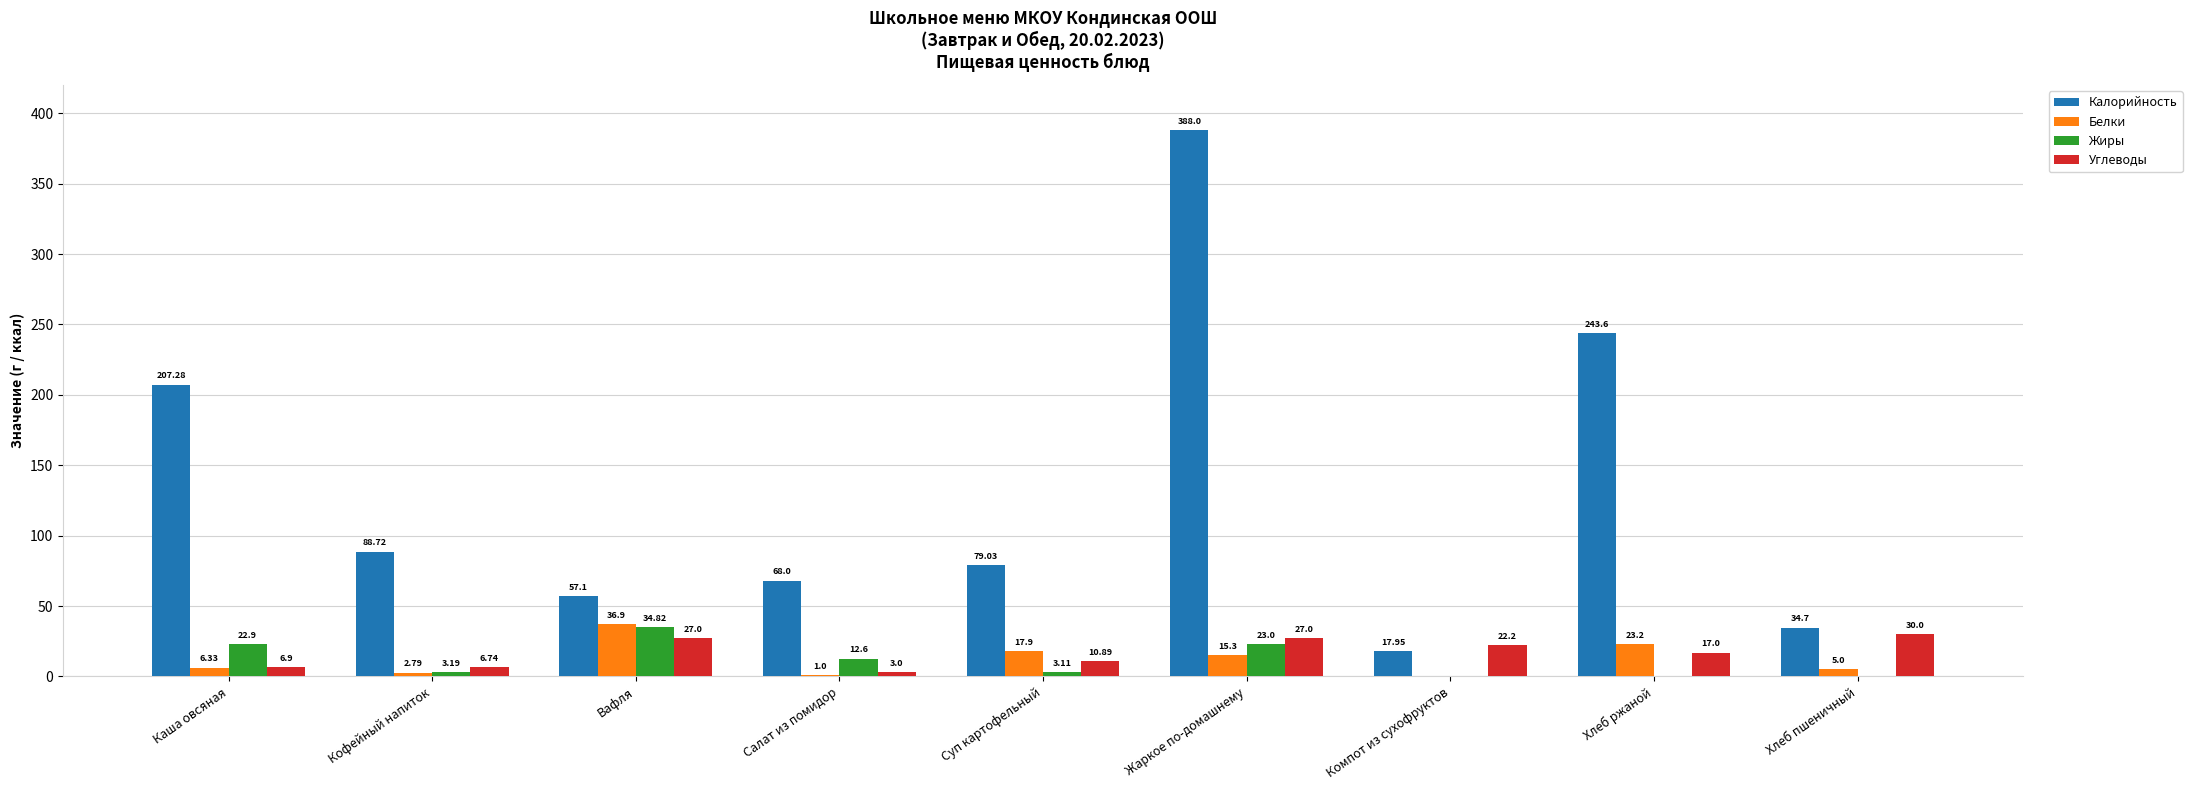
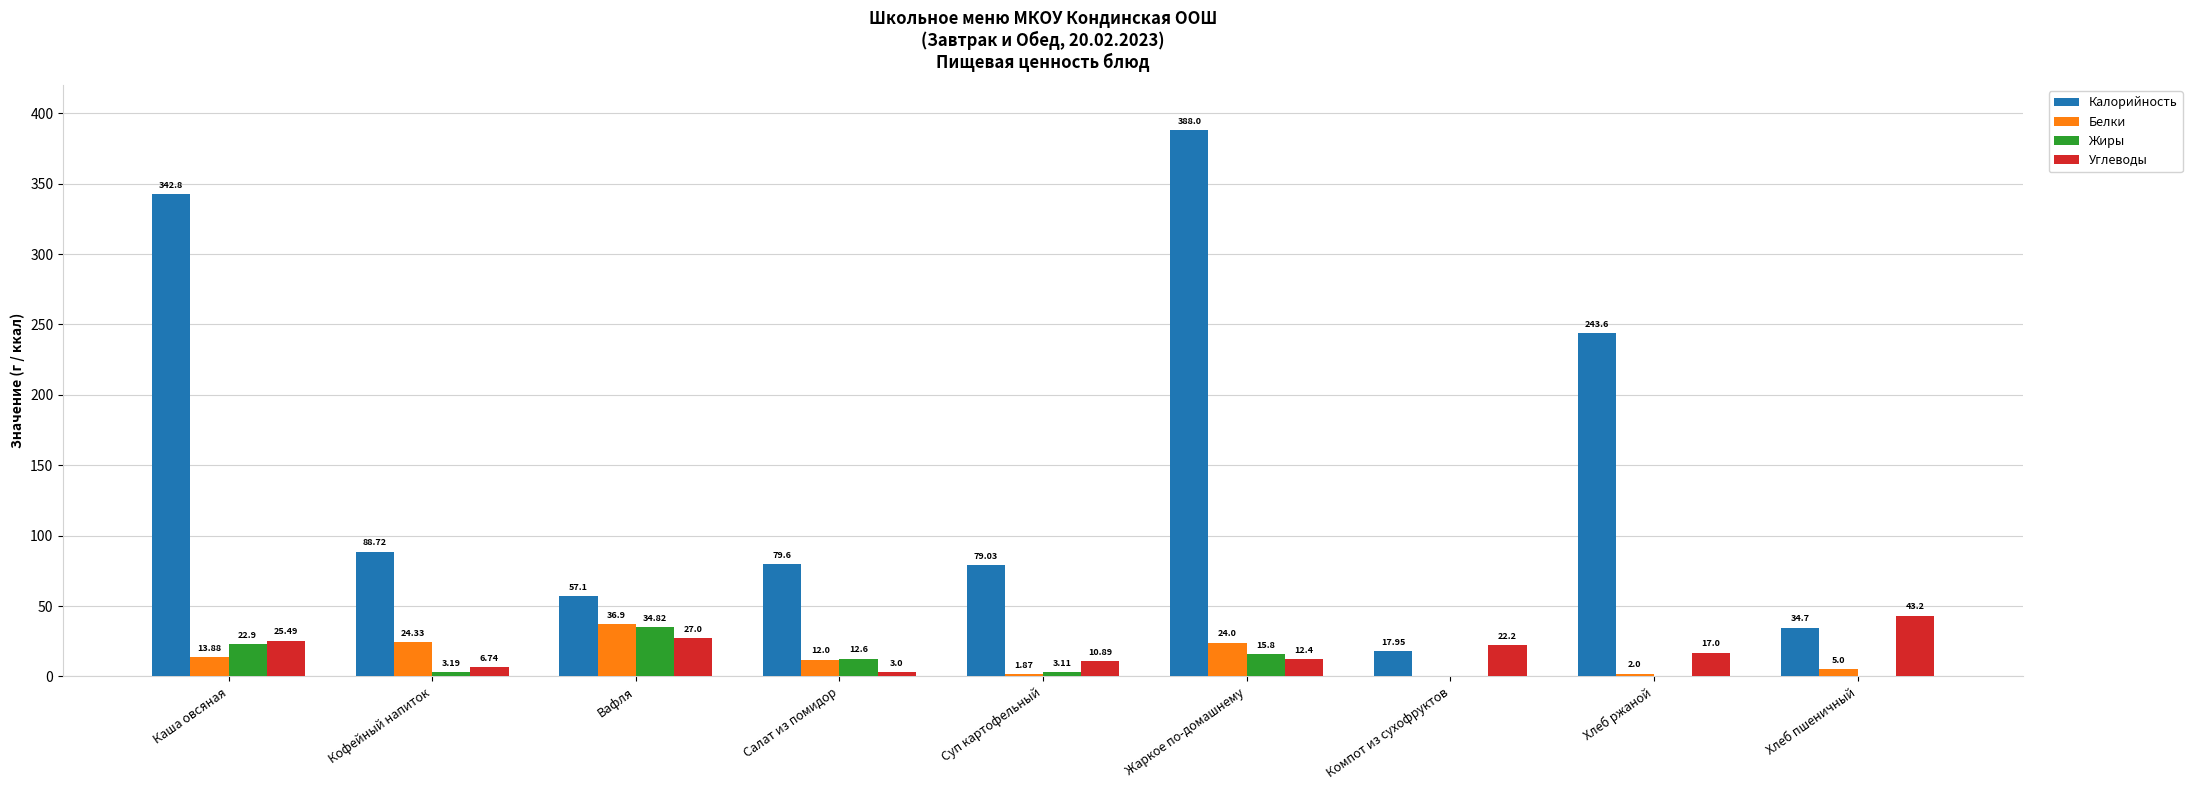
Калорийность, Каша овсяная: 207.28 -> 342.8
Белки, Каша овсяная: 6.33 -> 13.88
Углеводы, Каша овсяная: 6.9 -> 25.49
Белки, Кофейный напиток: 2.79 -> 24.33
Калорийность, Салат из помидор: 68.0 -> 79.6
Белки, Салат из помидор: 1.0 -> 12.0
Белки, Суп картофельный: 17.9 -> 1.87
Белки, Жаркое по-домашнему: 15.3 -> 24.0
Жиры, Жаркое по-домашнему: 23.0 -> 15.8
Углеводы, Жаркое по-домашнему: 27.0 -> 12.4
Белки, Хлеб ржаной: 23.2 -> 2.0
Углеводы, Хлеб пшеничный: 30.0 -> 43.2
